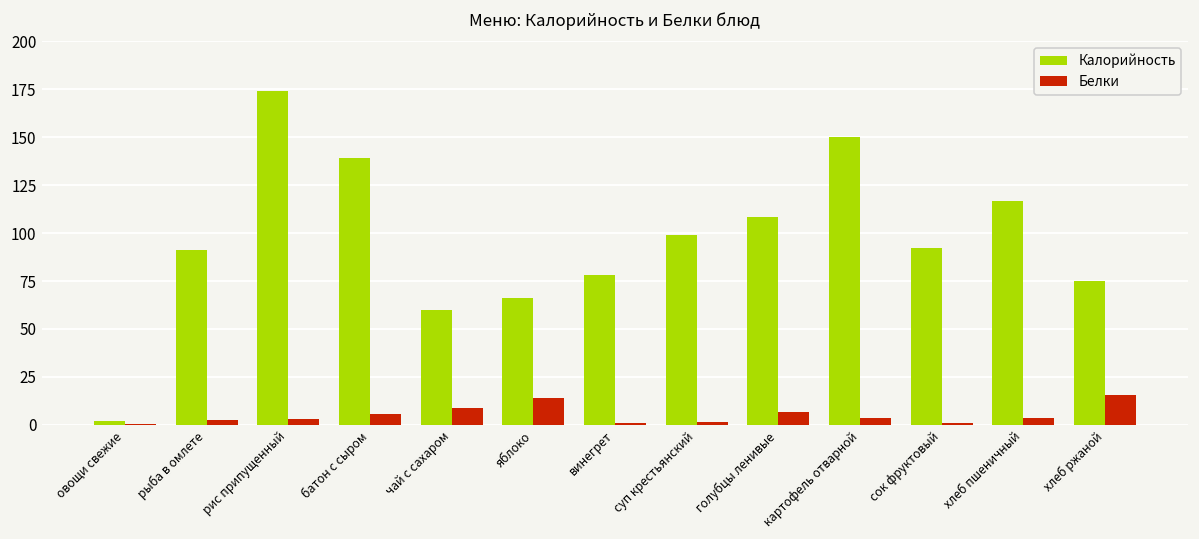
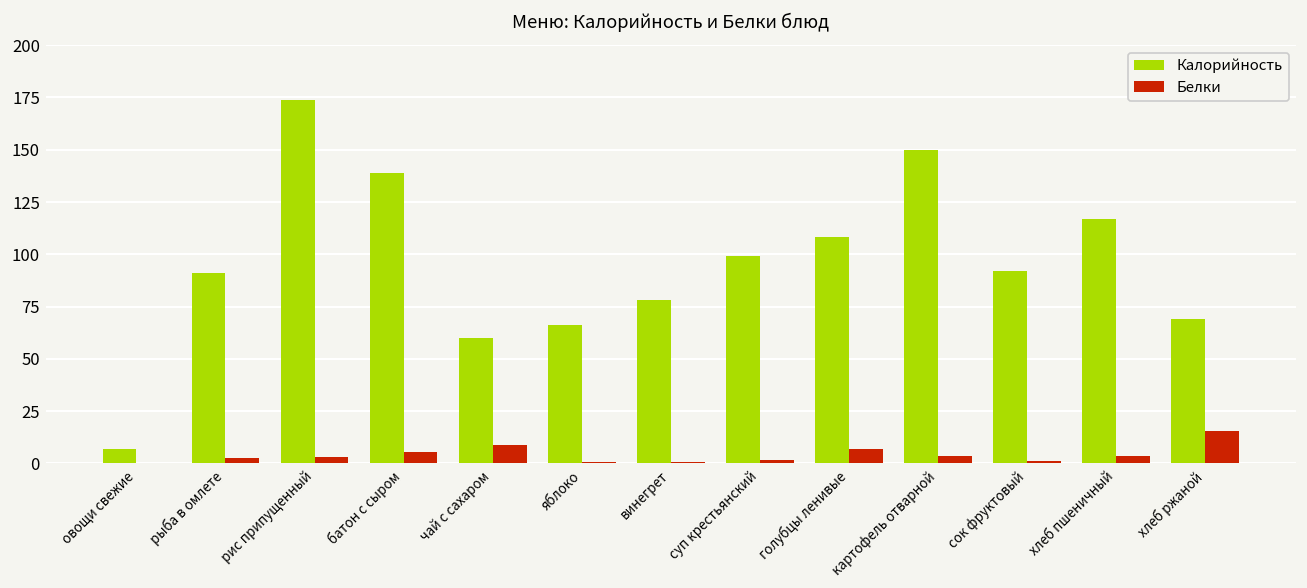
Калорийность, овощи свежие: 2 -> 7
Белки, яблоко: 14 -> 1
Калорийность, хлеб ржаной: 75 -> 69
